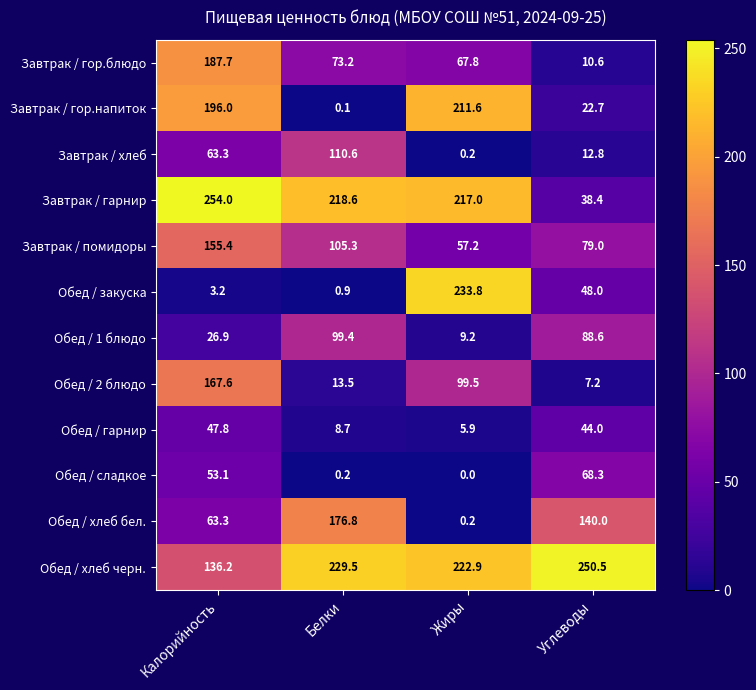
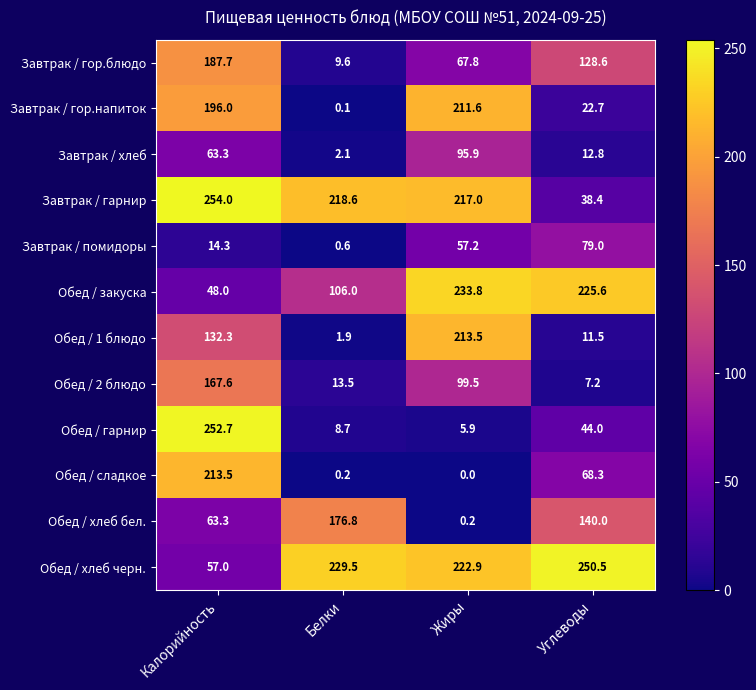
Завтрак / гор.блюдо, Белки: 73.2 -> 9.6
Завтрак / гор.блюдо, Углеводы: 10.6 -> 128.6
Завтрак / хлеб, Белки: 110.6 -> 2.1
Завтрак / хлеб, Жиры: 0.2 -> 95.9
Завтрак / помидоры, Калорийность: 155.4 -> 14.3
Завтрак / помидоры, Белки: 105.3 -> 0.6
Обед / закуска, Калорийность: 3.2 -> 48.0
Обед / закуска, Белки: 0.9 -> 106.0
Обед / закуска, Углеводы: 48.0 -> 225.6
Обед / 1 блюдо, Калорийность: 26.9 -> 132.3
Обед / 1 блюдо, Белки: 99.4 -> 1.9
Обед / 1 блюдо, Жиры: 9.2 -> 213.5
Обед / 1 блюдо, Углеводы: 88.6 -> 11.5
Обед / гарнир, Калорийность: 47.8 -> 252.7
Обед / сладкое, Калорийность: 53.1 -> 213.5
Обед / хлеб черн., Калорийность: 136.2 -> 57.0
